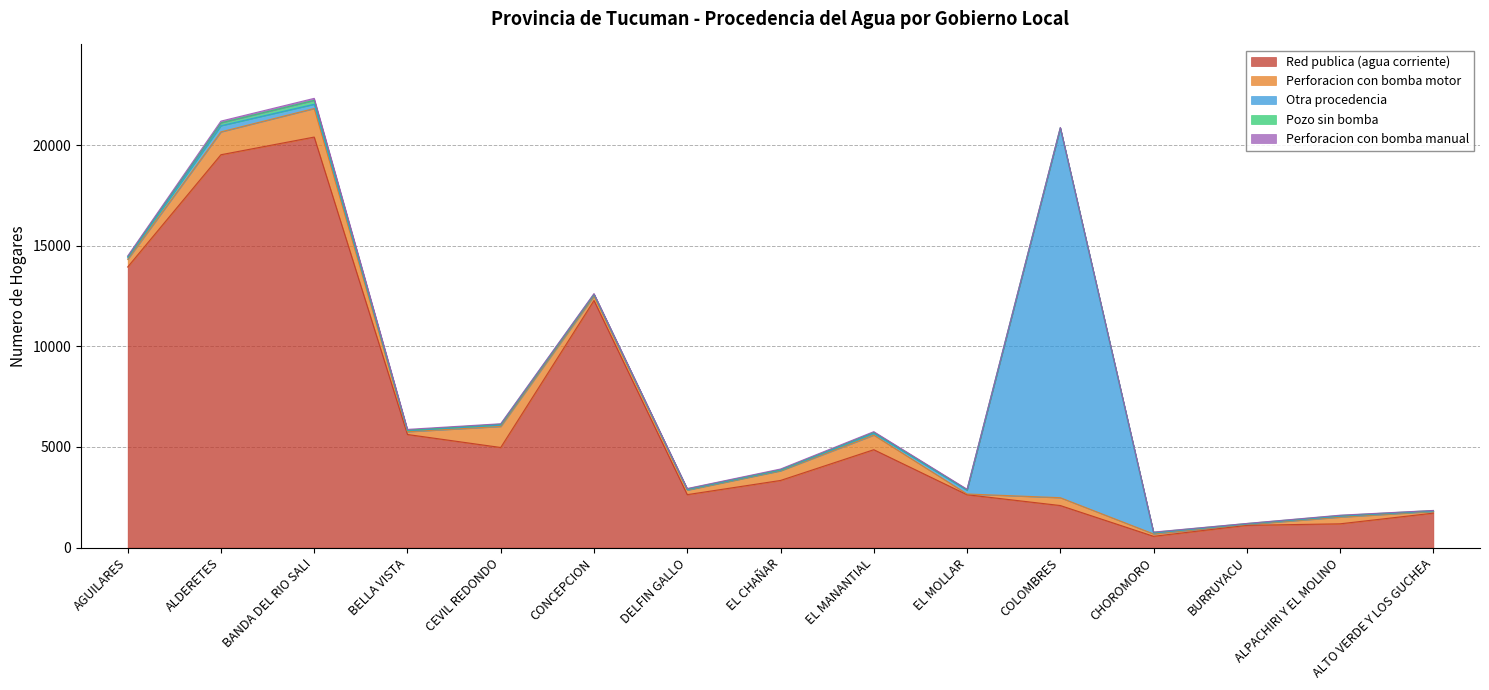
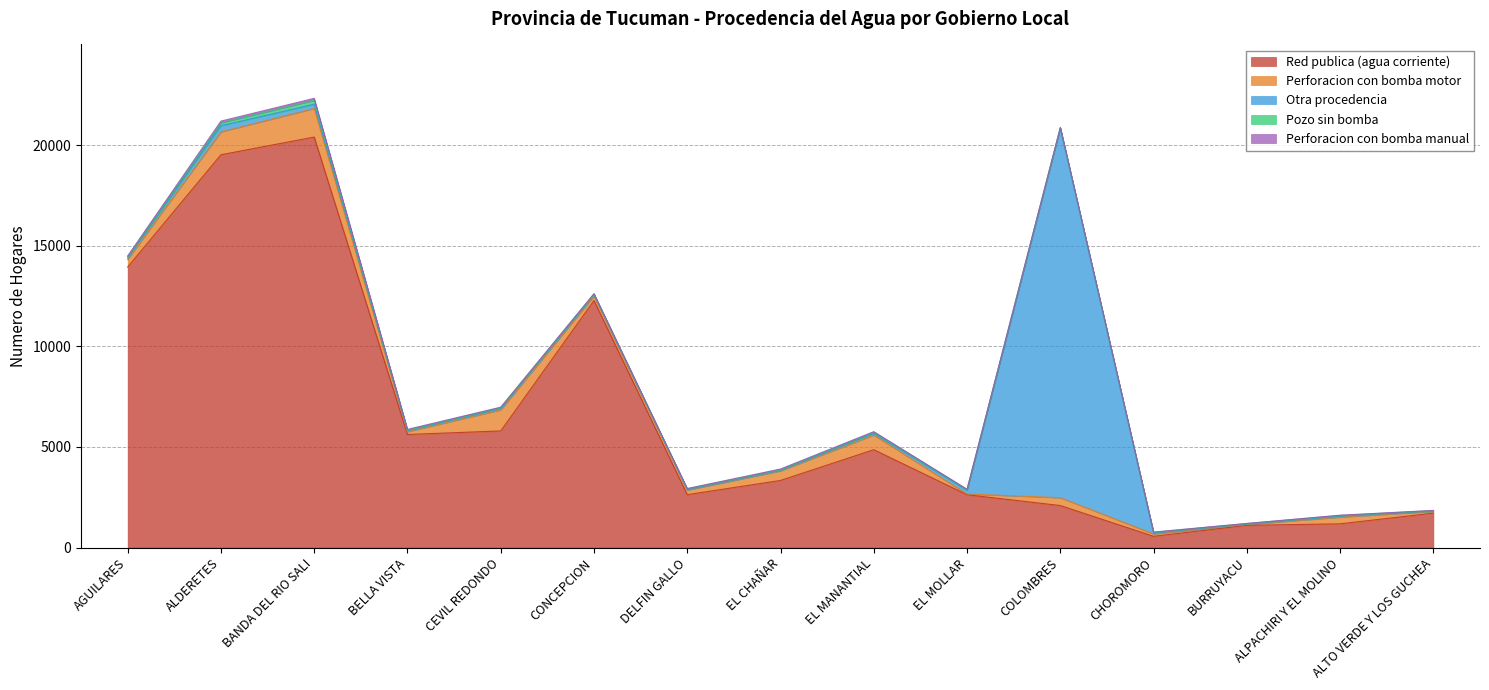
Red publica (agua corriente), CEVIL REDONDO: 5000 -> 5800
